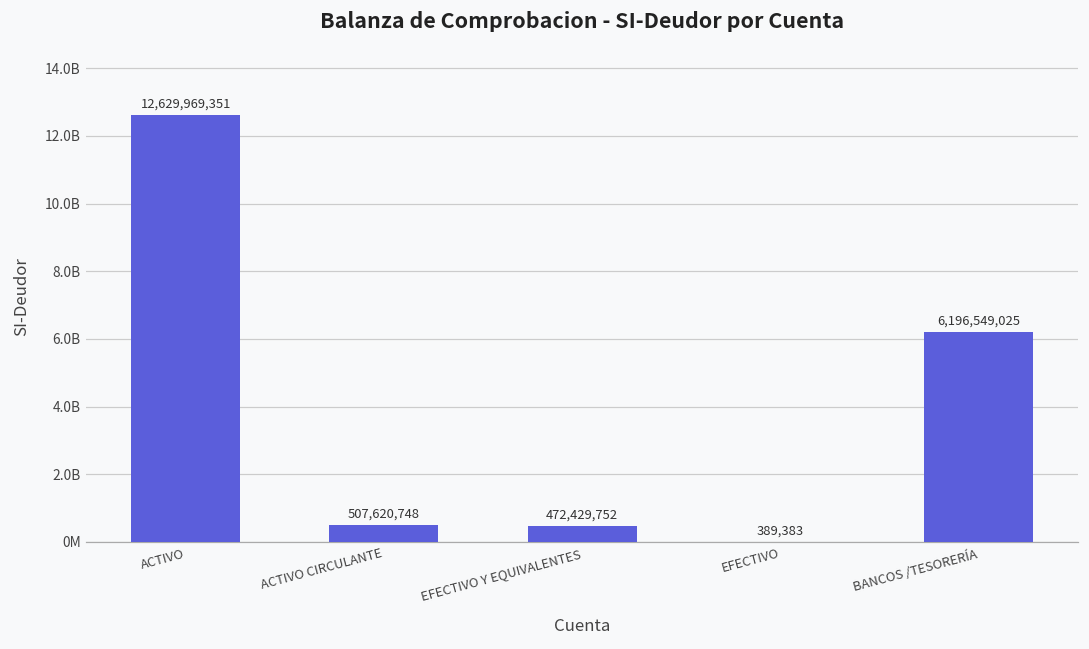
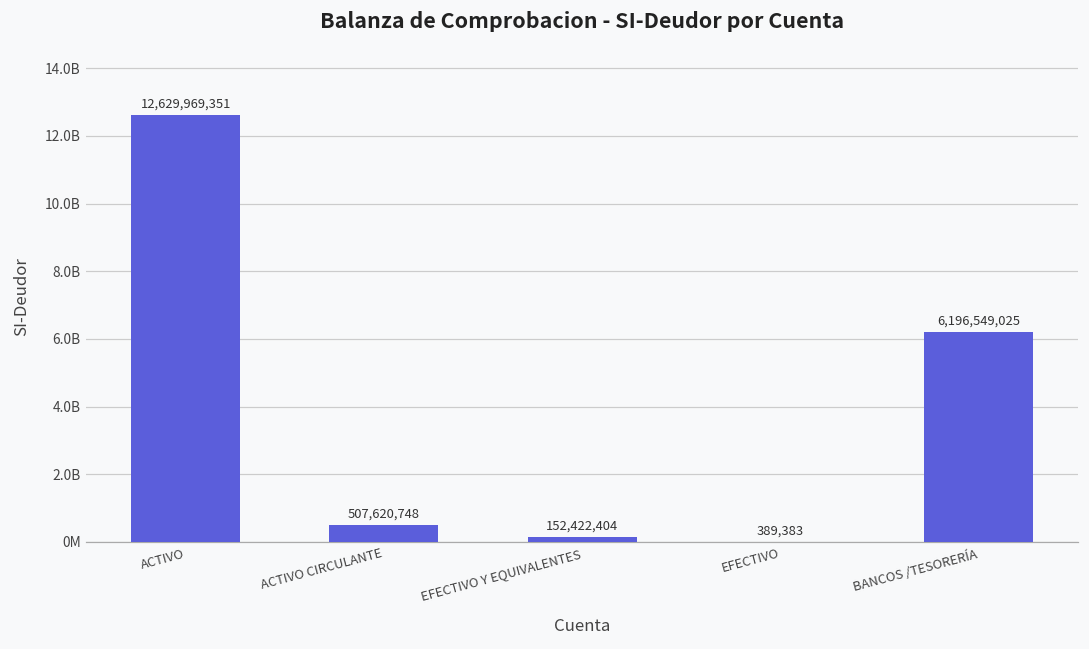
EFECTIVO Y EQUIVALENTES: 472,429,752 -> 152,422,404
